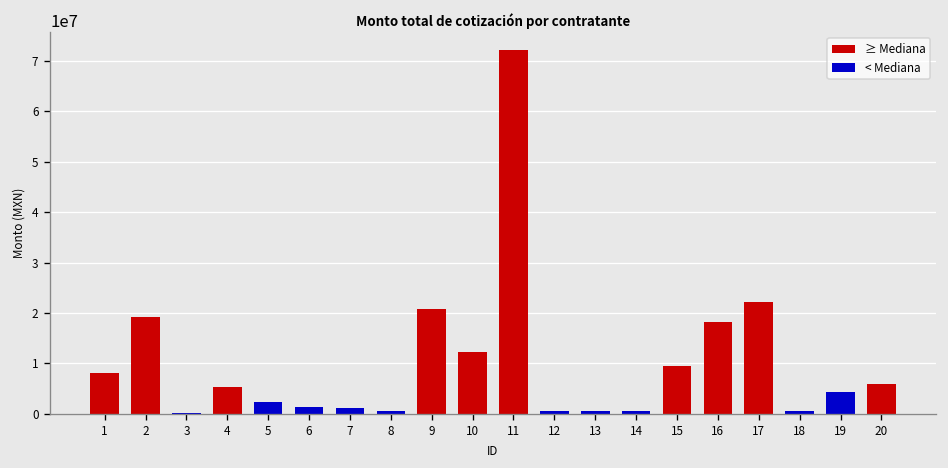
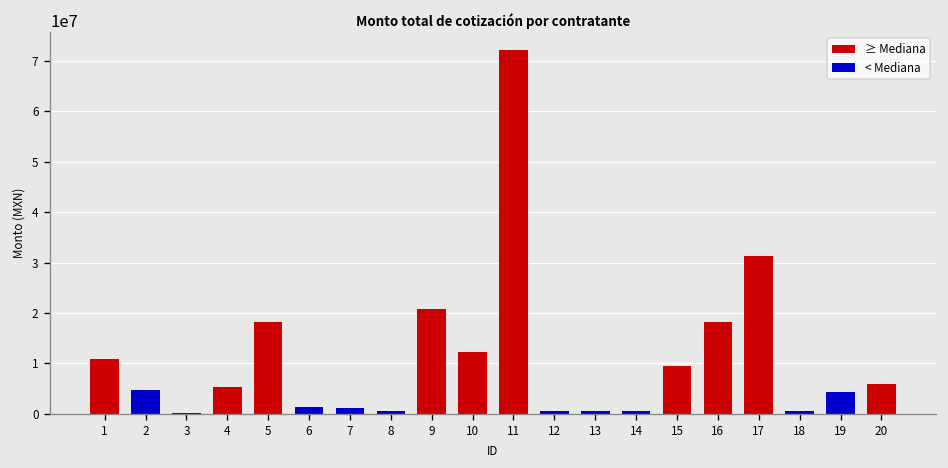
1: 8000000 -> 11000000
2: 19000000 -> 5000000
5: 2000000 -> 18000000
17: 22000000 -> 31000000
